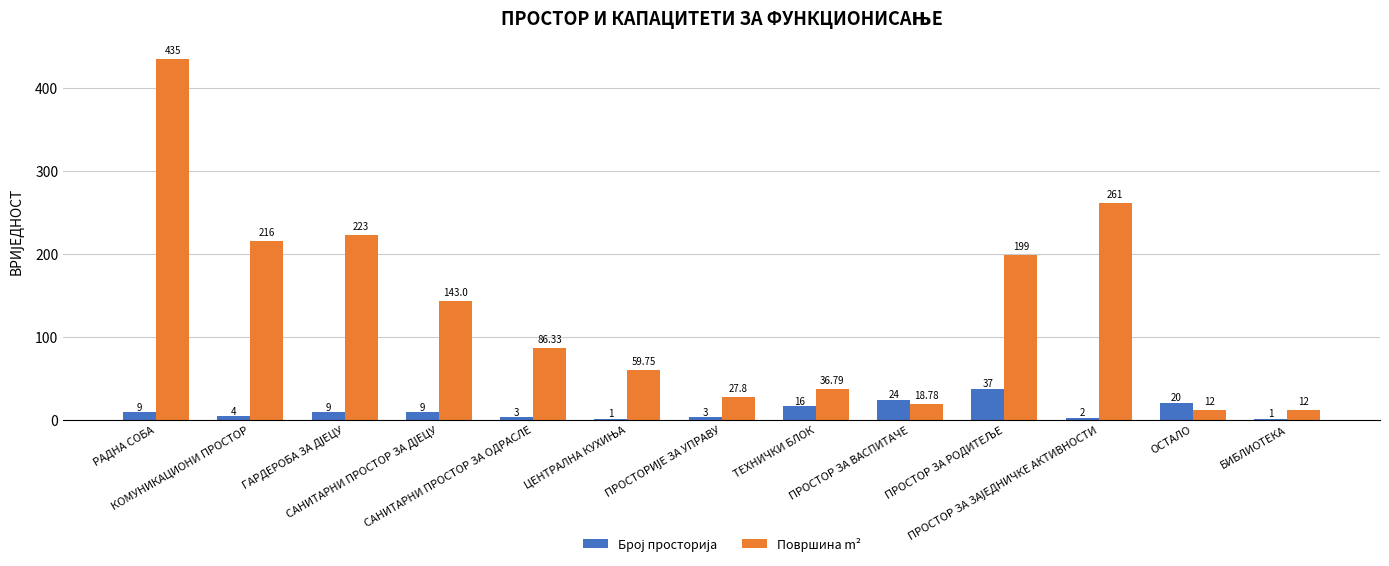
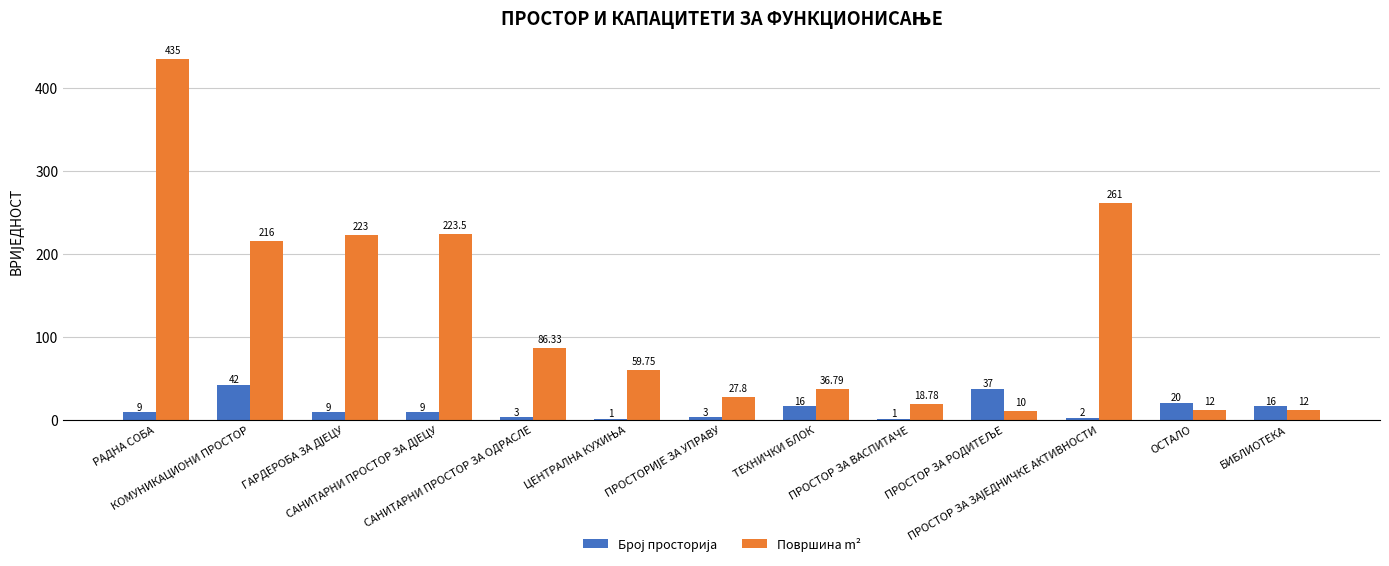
Број просторија, КОМУНИКАЦИОНИ ПРОСТОР: 4 -> 42
Површина m², САНИТАРНИ ПРОСТОР ЗА ДЈЕЦУ: 143.0 -> 223.5
Број просторија, ПРОСТОР ЗА ВАСПИТАЧЕ: 24 -> 1
Површина m², ПРОСТОР ЗА РОДИТЕЉЕ: 199 -> 10
Број просторија, БИБЛИОТЕКА: 1 -> 16
